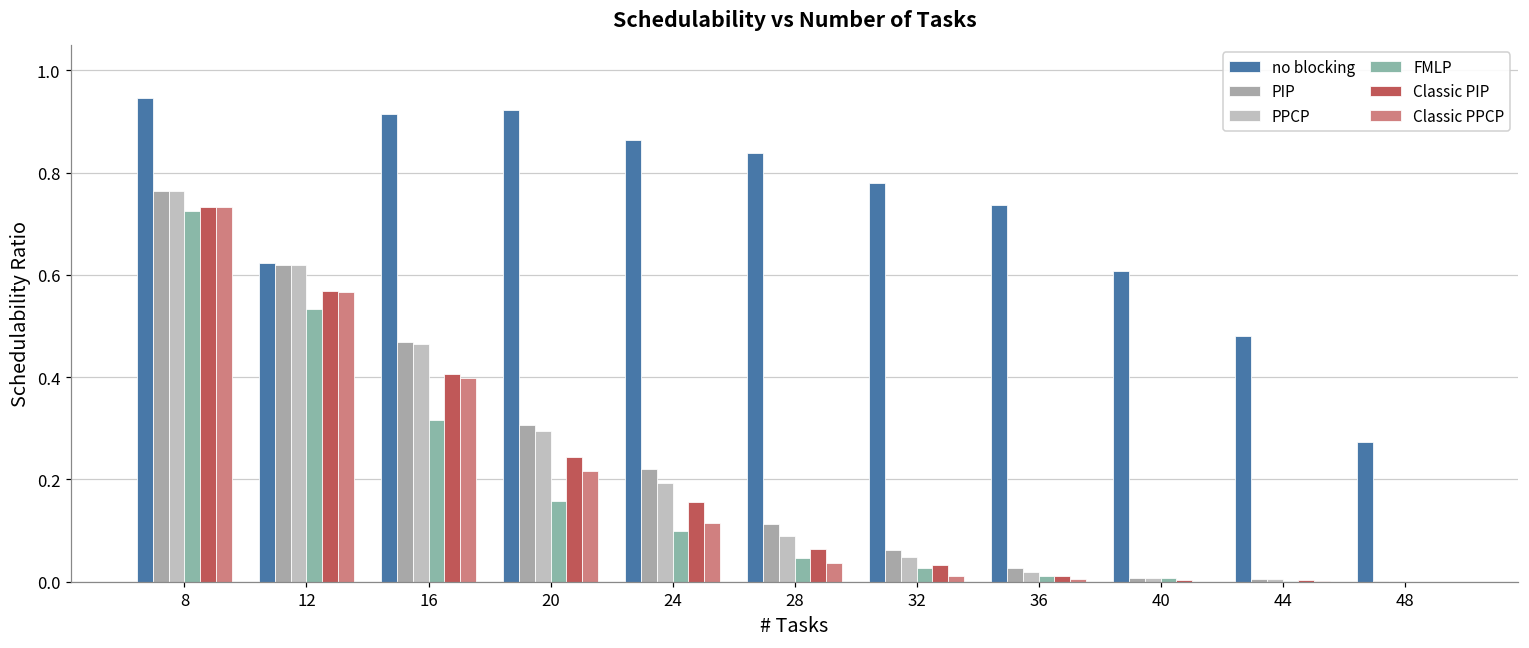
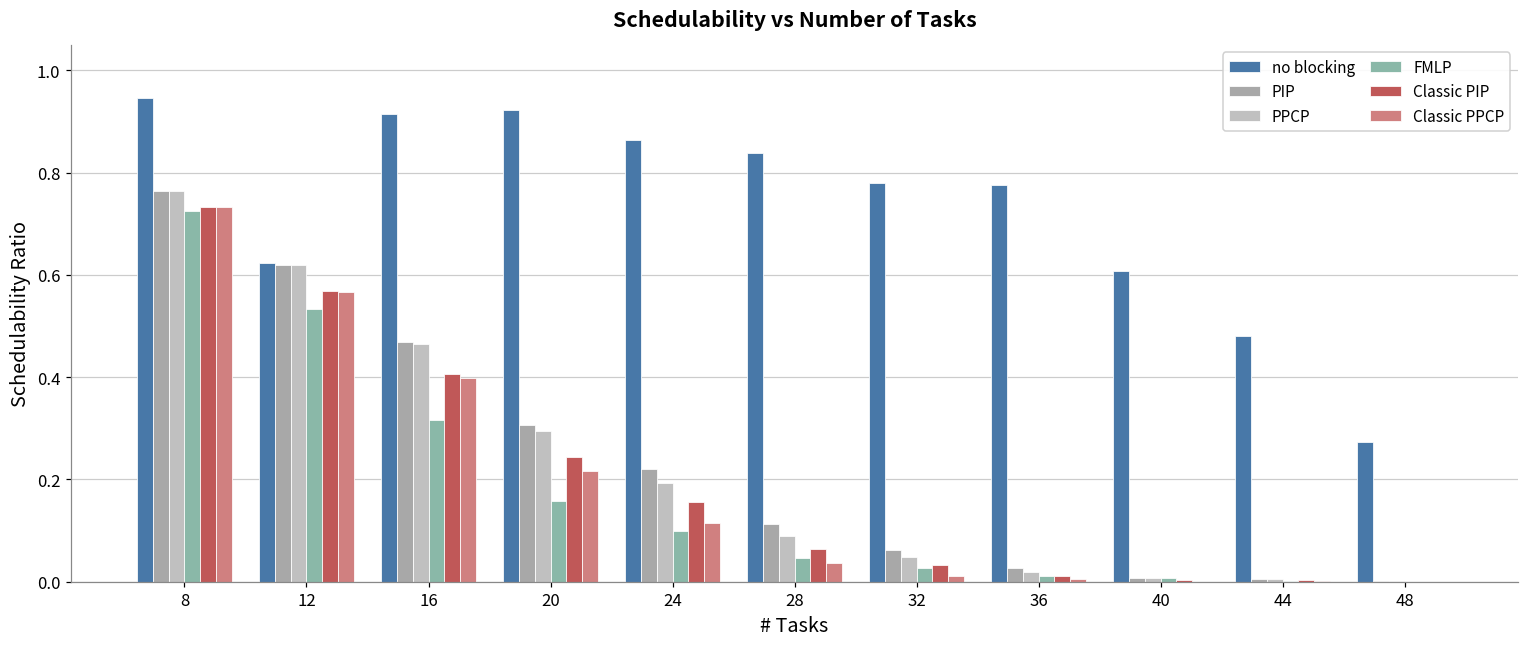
no blocking, 36: 0.74 -> 0.78
